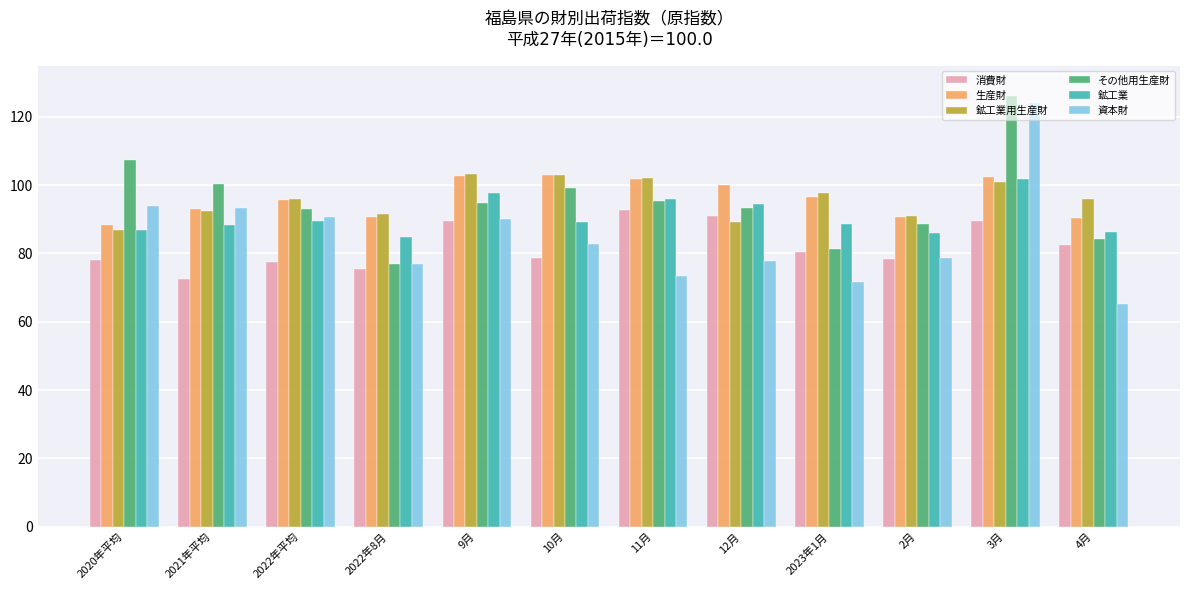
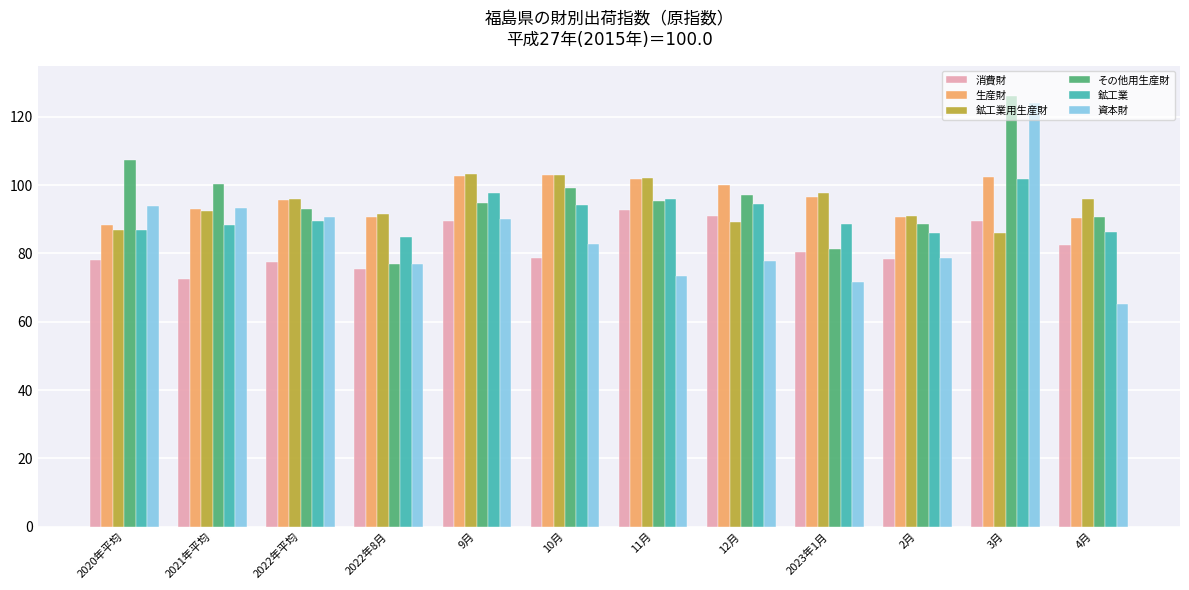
鉱工業, 10月: 89 -> 94
その他用生産財, 12月: 93 -> 97
鉱工業用生産財, 3月: 101 -> 86
その他用生産財, 4月: 84 -> 91
